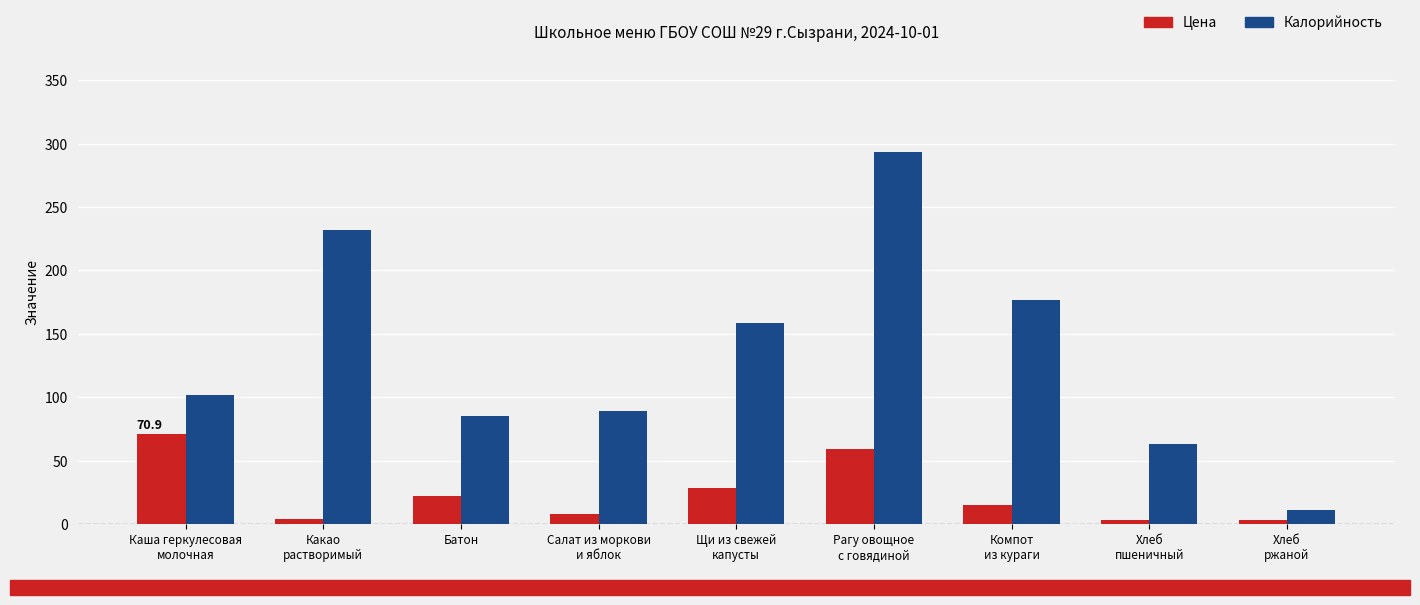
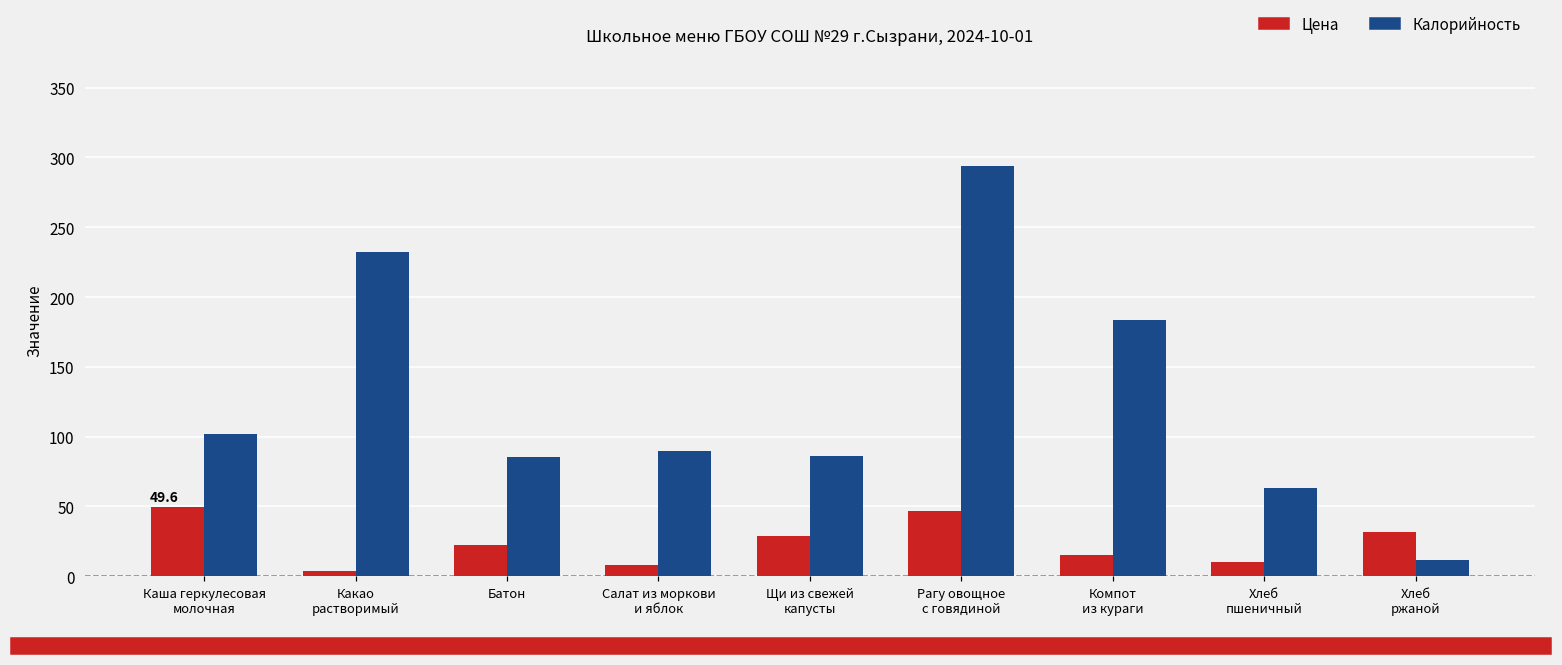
Цена, Каша геркулесовая молочная: 70.9 -> 49.6
Калорийность, Щи из свежей капусты: 159 -> 86
Цена, Рагу овощное с говядиной: 59 -> 47
Калорийность, Компот из кураги: 176 -> 184
Цена, Хлеб пшеничный: 3 -> 10
Цена, Хлеб ржаной: 3 -> 32
